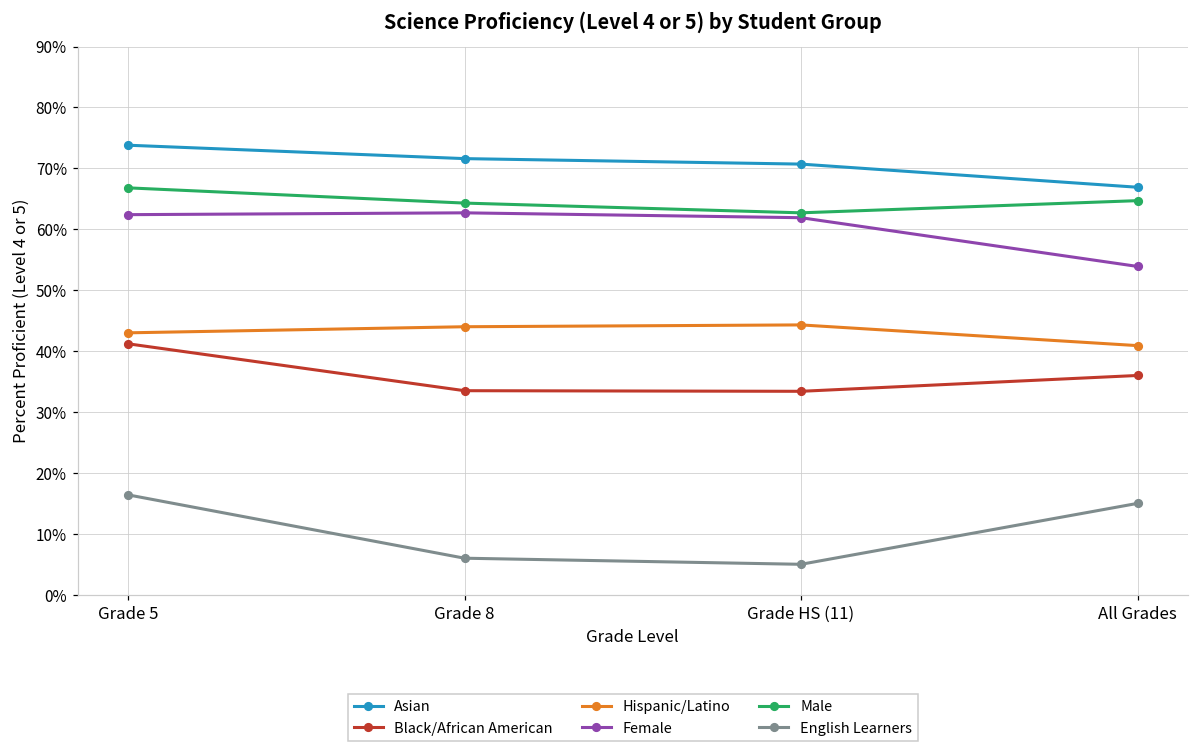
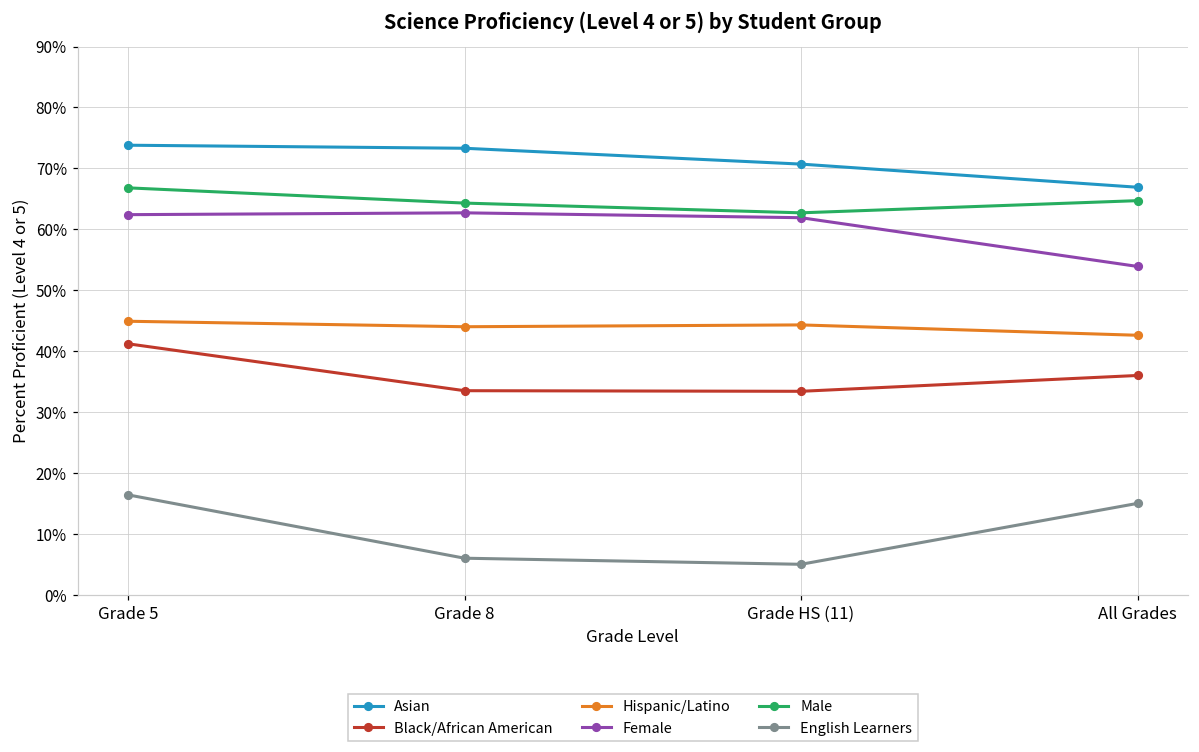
Hispanic/Latino, Grade 5: 43% -> 45%
Asian, Grade 8: 72% -> 73%
Hispanic/Latino, All Grades: 41% -> 43%
